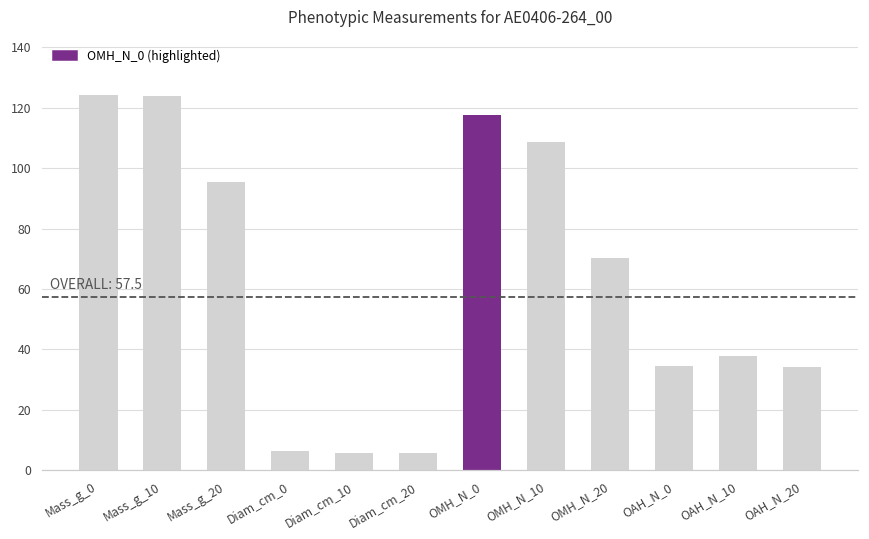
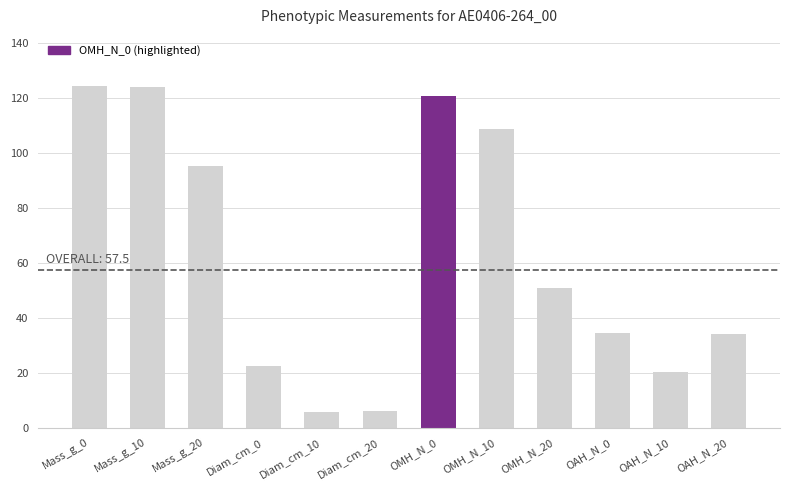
Diam_cm_0: 6 -> 22
OMH_N_0: 117 -> 121
OMH_N_20: 70 -> 51
OAH_N_10: 38 -> 20
